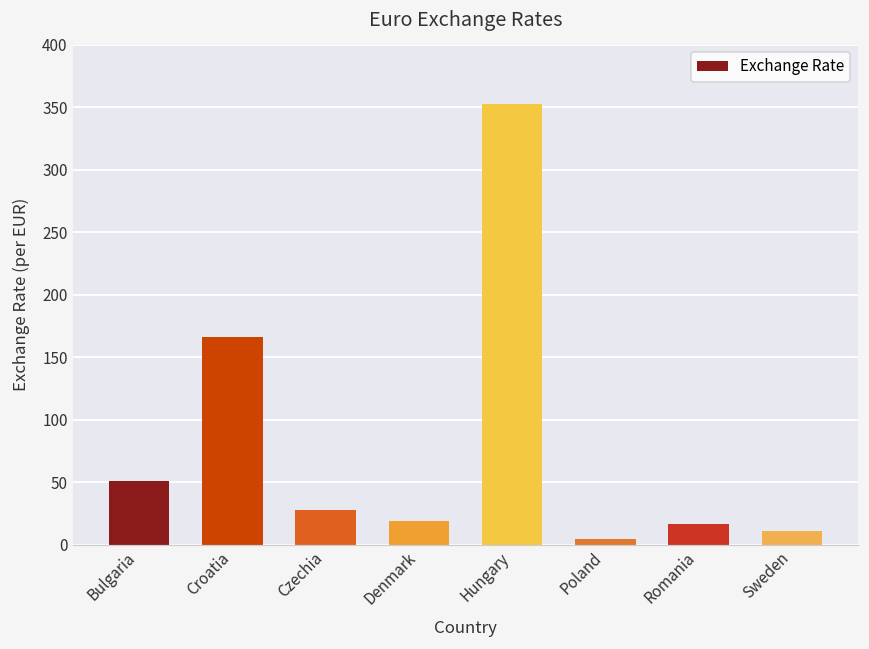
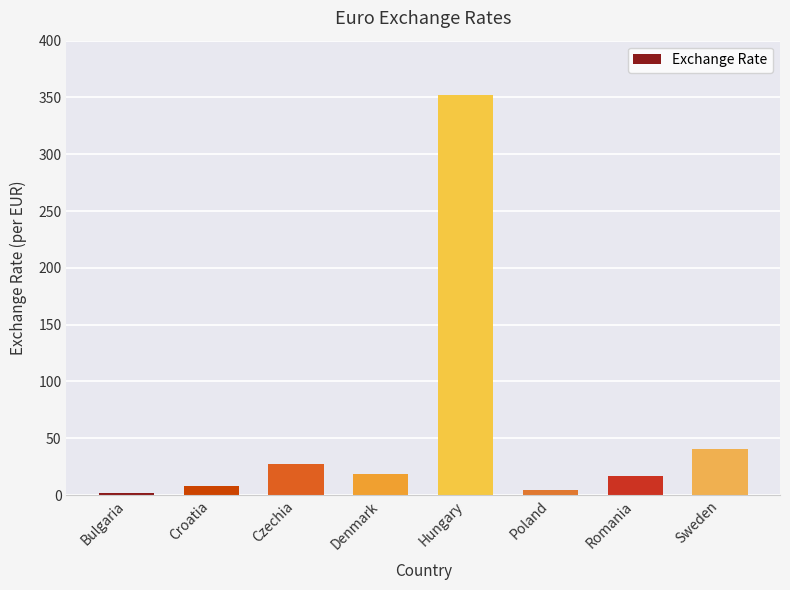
Bulgaria: 51 -> 2
Croatia: 166 -> 8
Sweden: 11 -> 41
